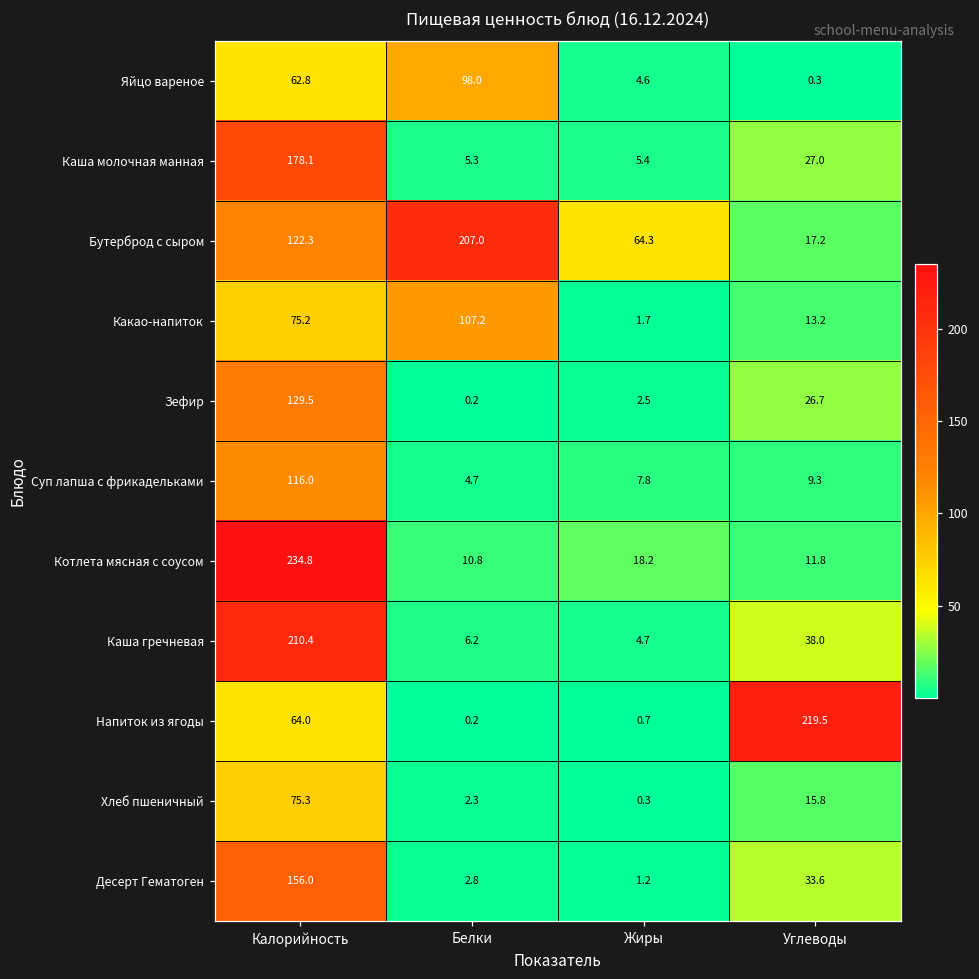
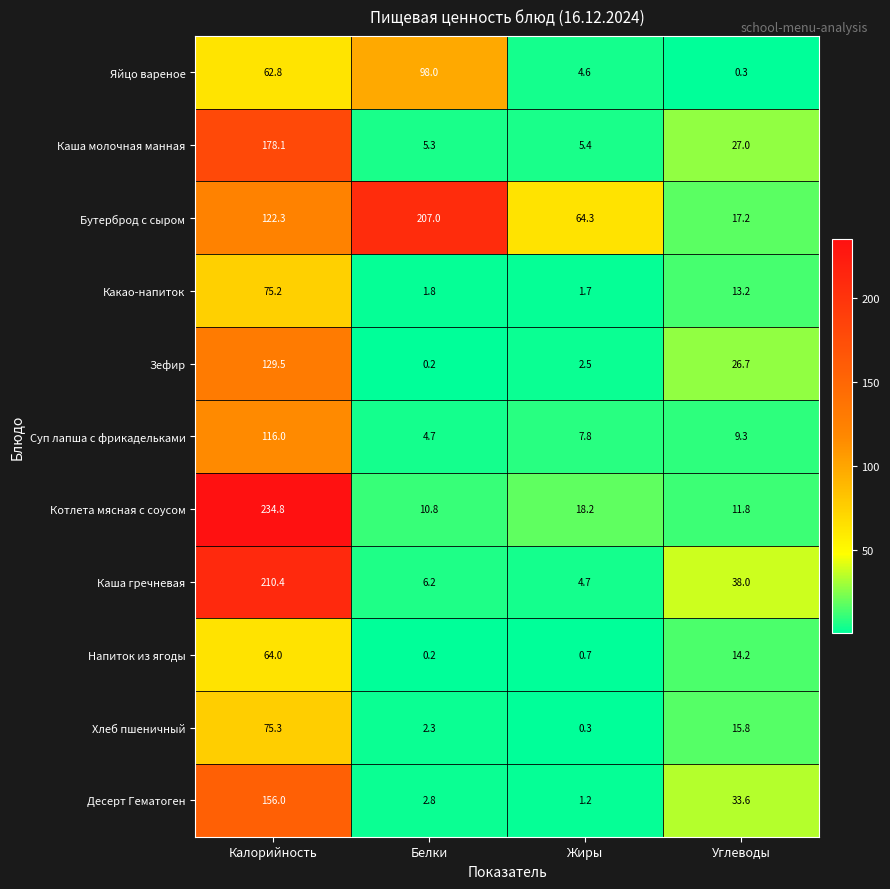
Какао-напиток, Белки: 107.2 -> 1.8
Напиток из ягоды, Углеводы: 219.5 -> 14.2
